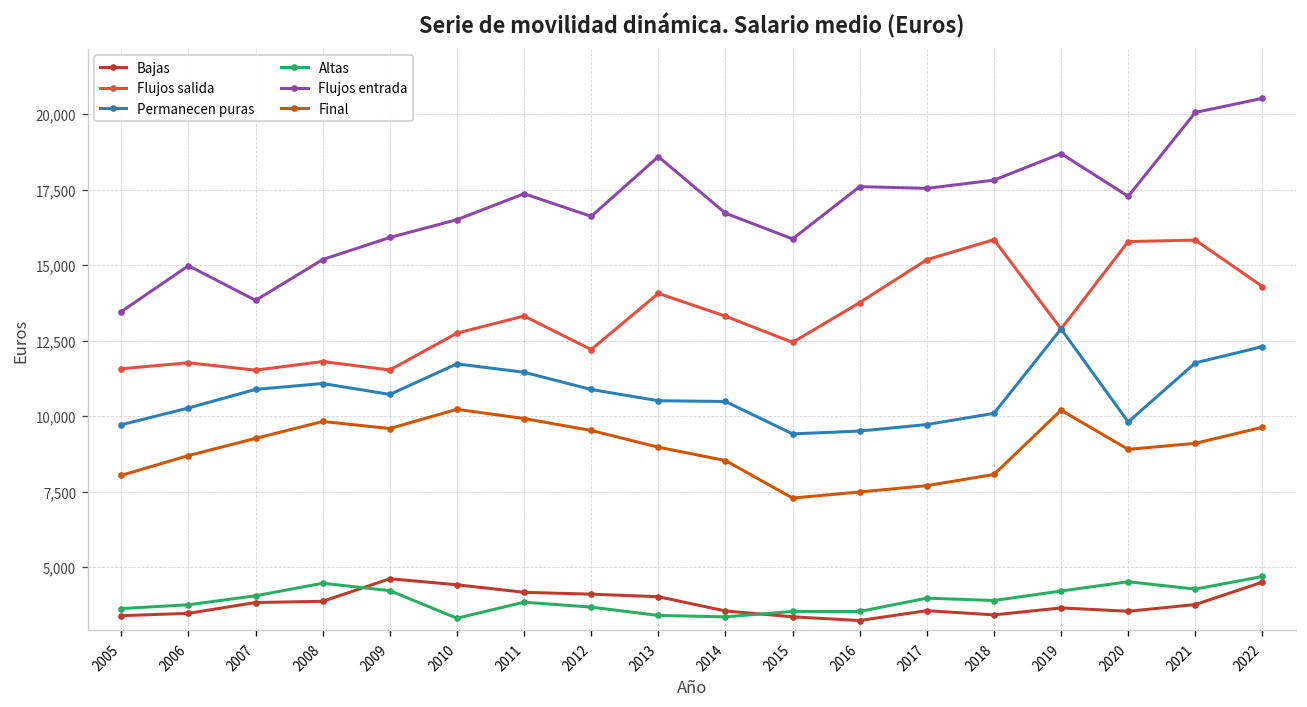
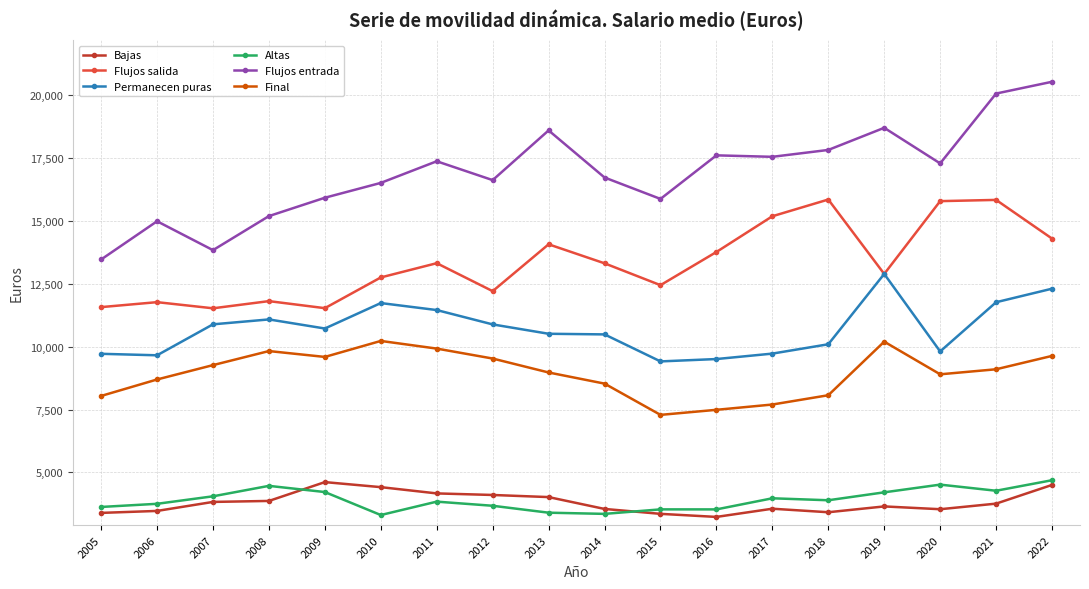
Permanecen puras, 2006: 10,300 -> 9,700
